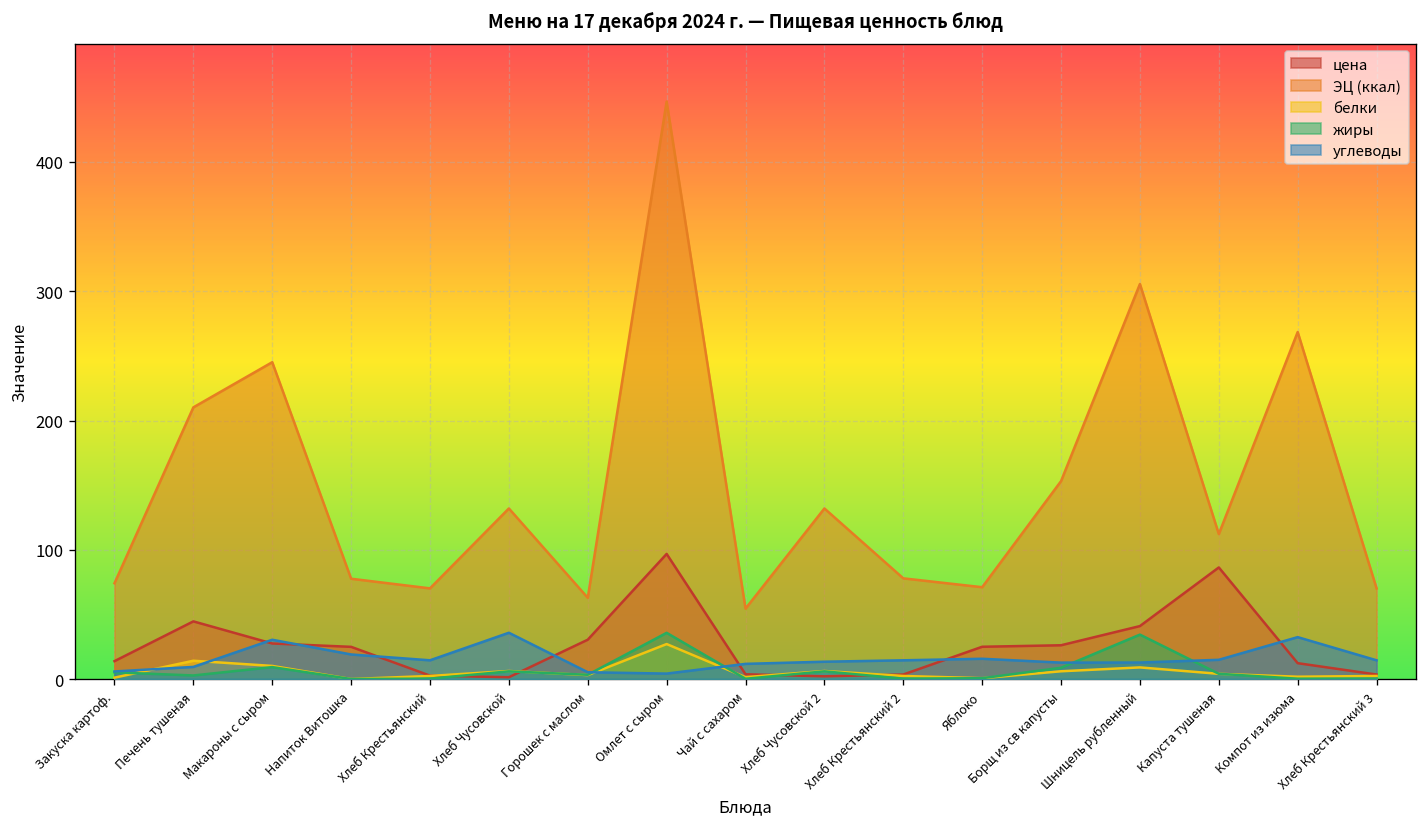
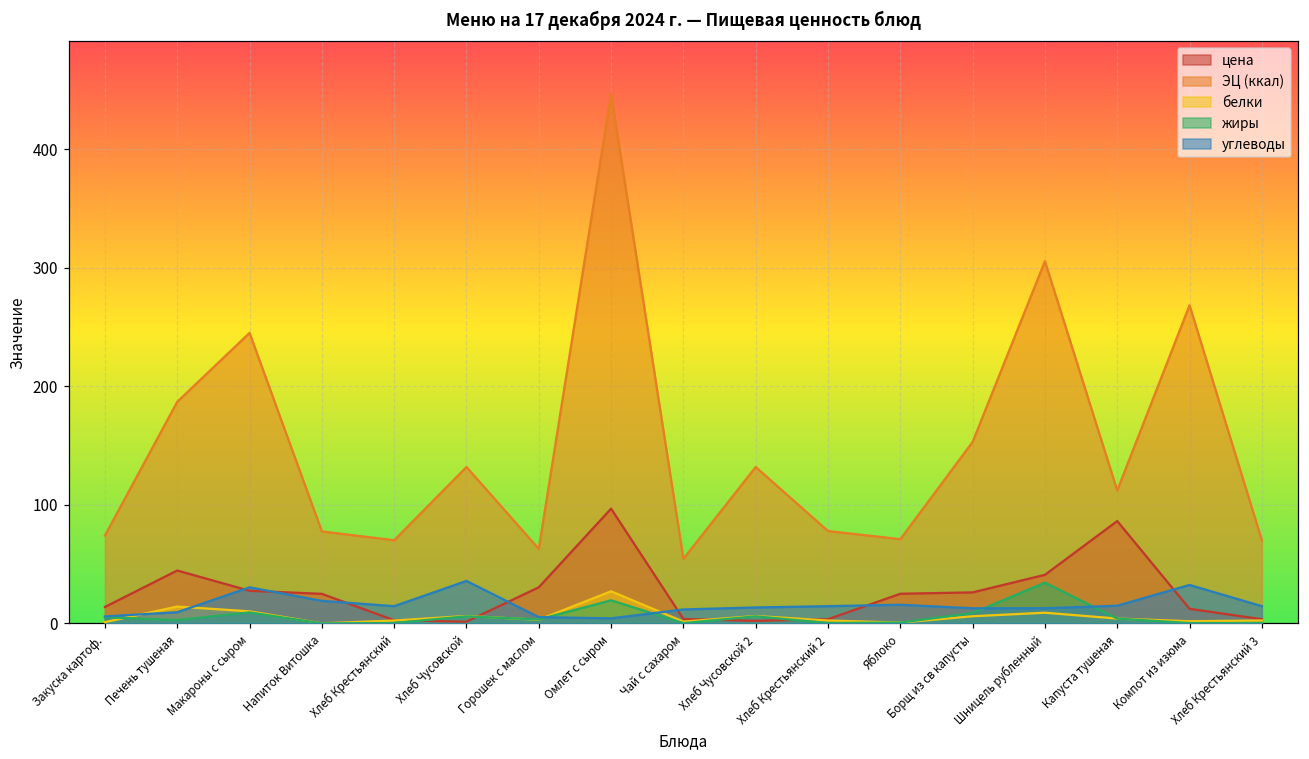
ЭЦ (ккал), Печень тушеная: 210 -> 187
жиры, Омлет с сыром: 36 -> 19
